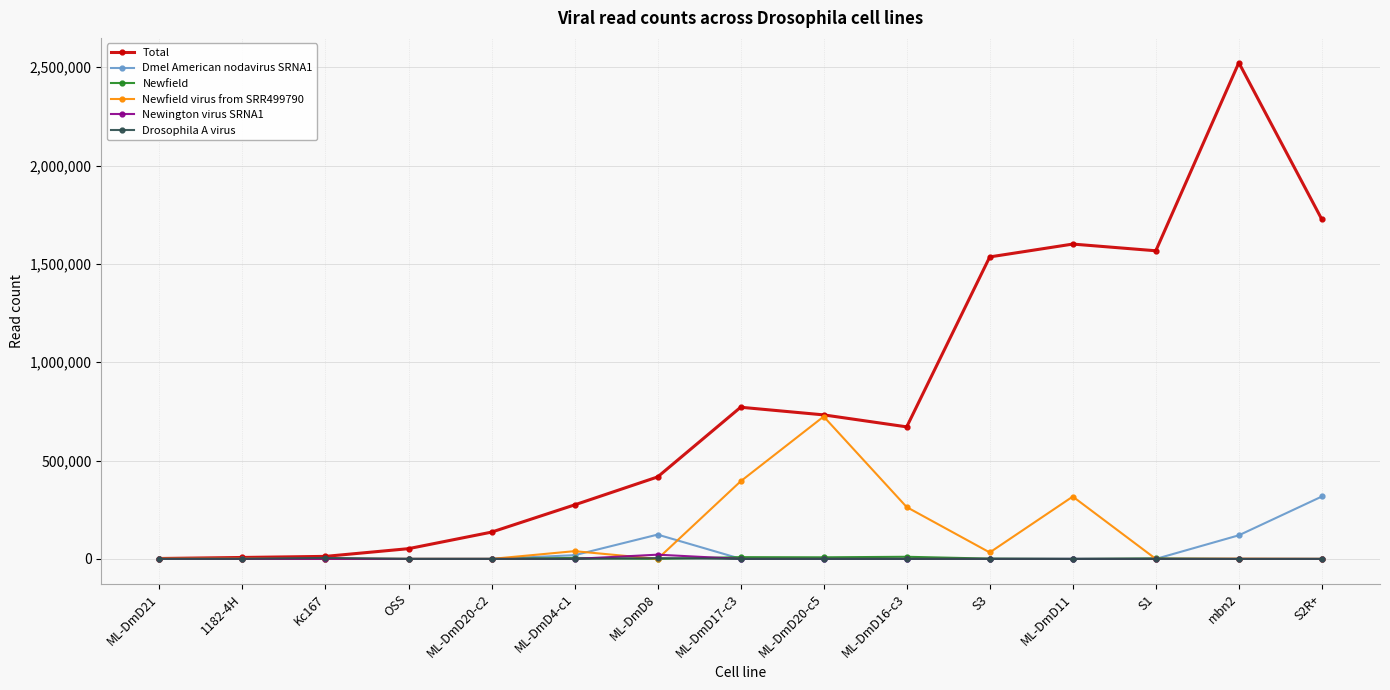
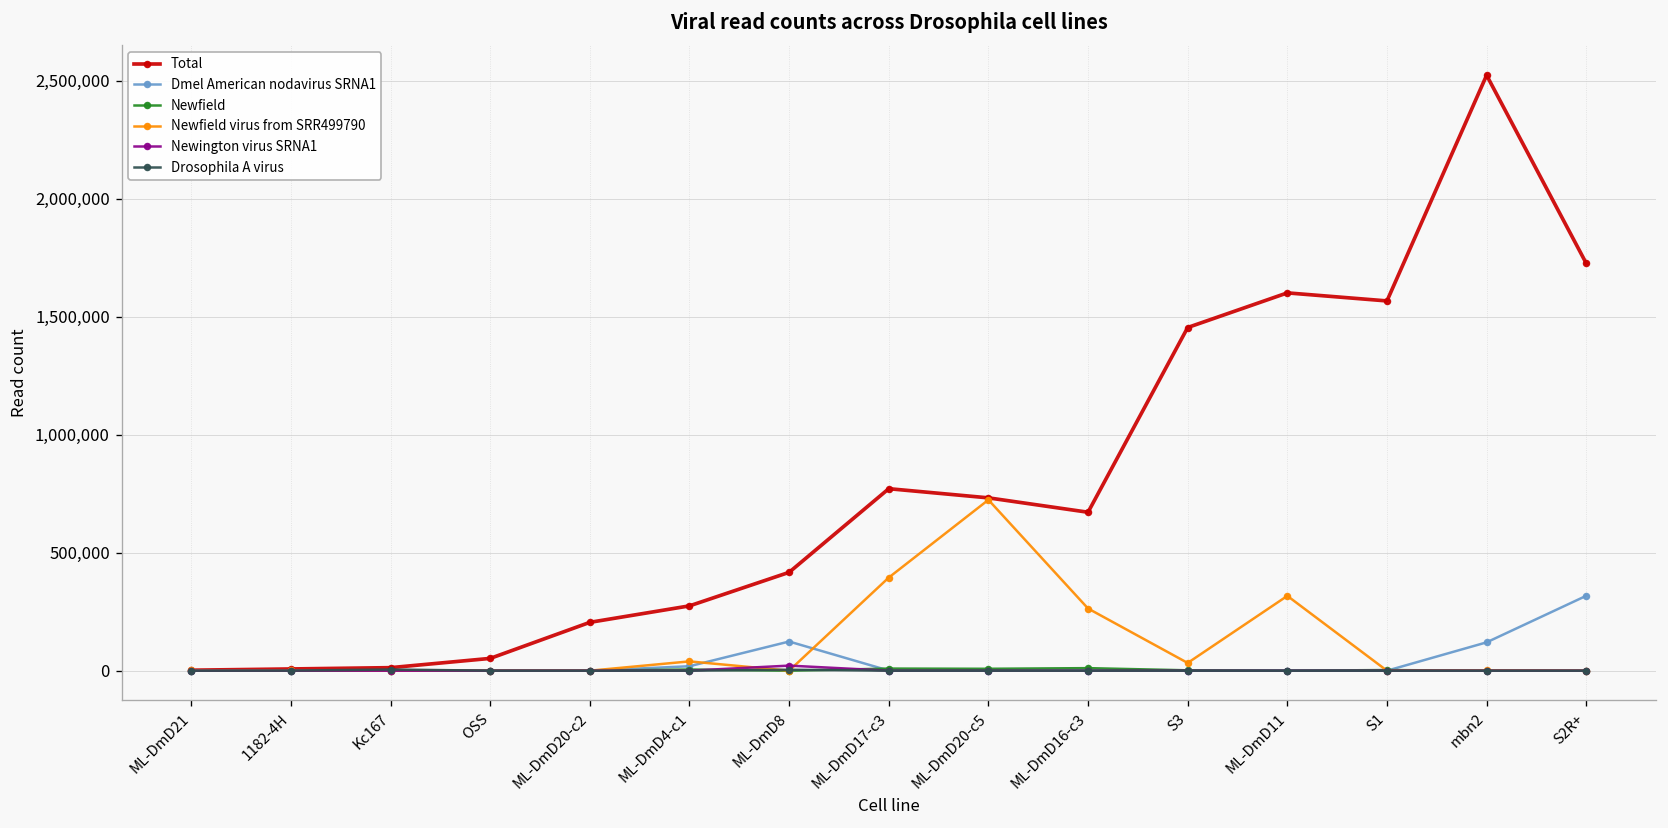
Total, ML-DmD20-c2: 140,000 -> 200,000
Total, S3: 1,540,000 -> 1,450,000
